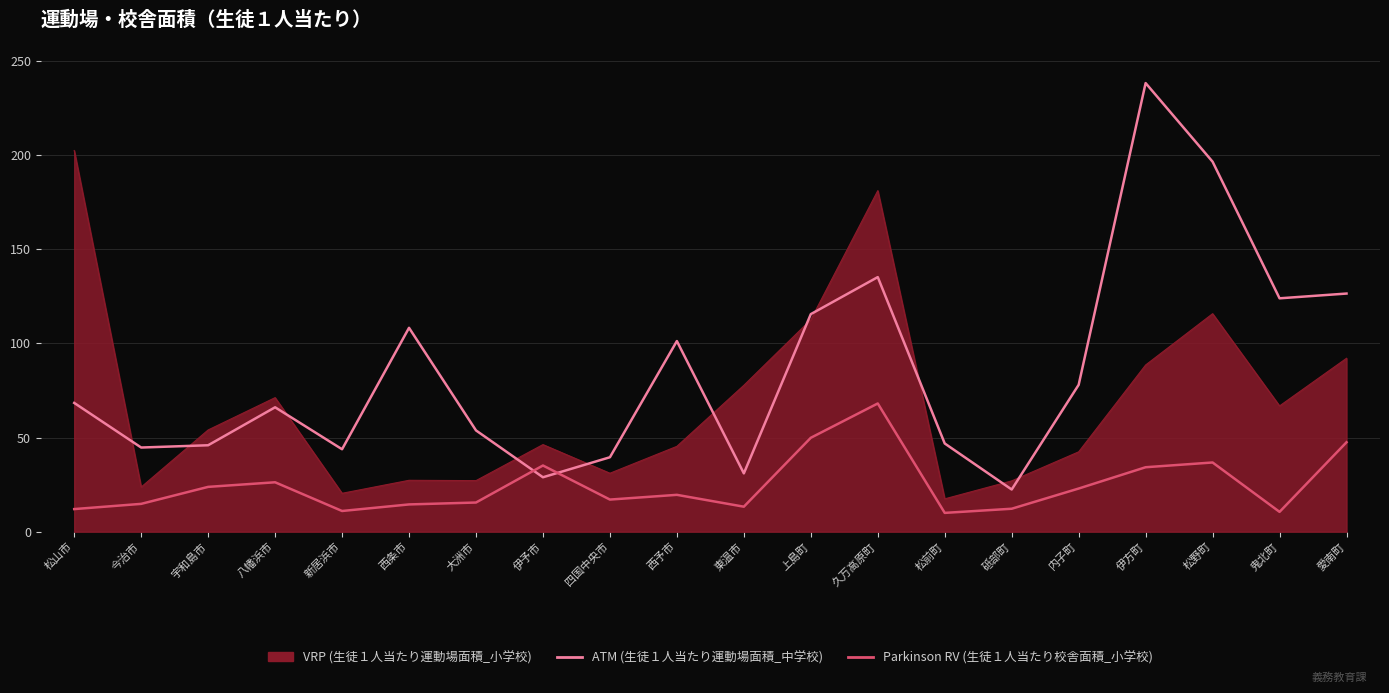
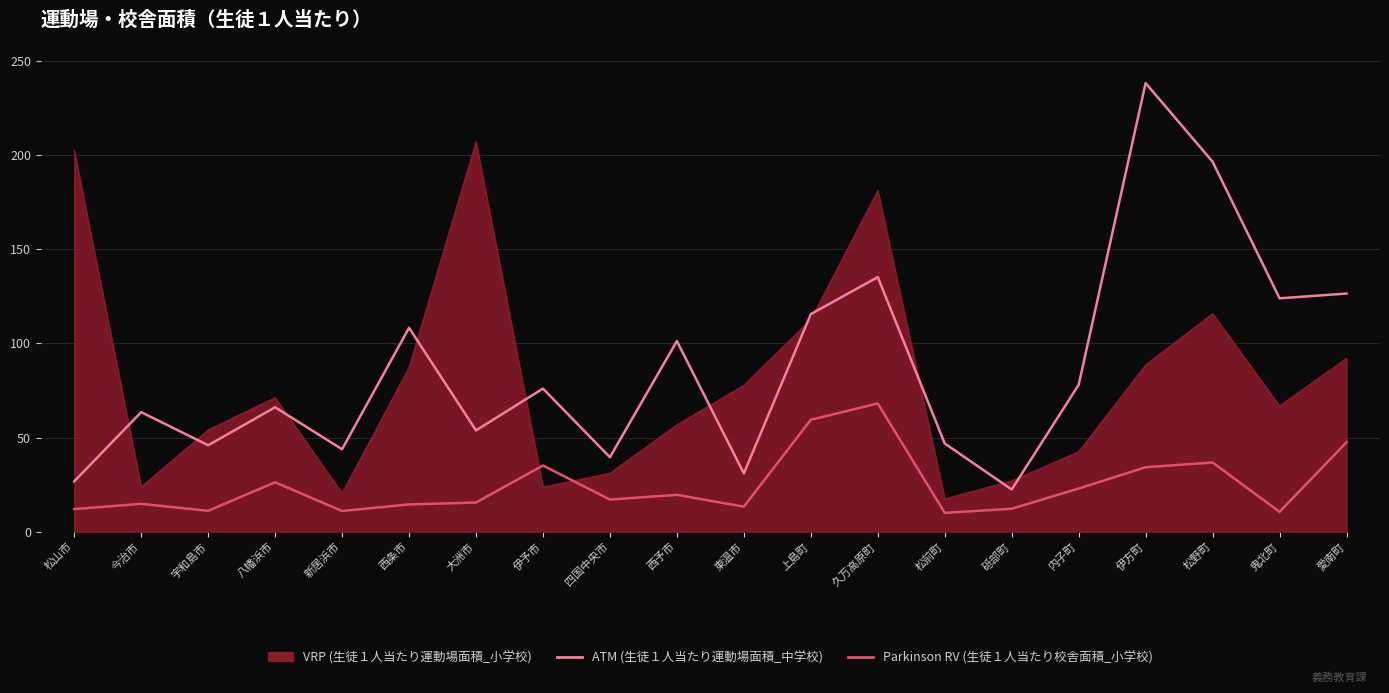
ATM (生徒１人当たり運動場面積_中学校), 松山市: 68 -> 27
ATM (生徒１人当たり運動場面積_中学校), 今治市: 45 -> 64
Parkinson RV (生徒１人当たり校舎面積_小学校), 宇和島市: 24 -> 11
VRP (生徒１人当たり運動場面積_小学校), 西条市: 27 -> 87
VRP (生徒１人当たり運動場面積_小学校), 大洲市: 27 -> 207
VRP (生徒１人当たり運動場面積_小学校), 伊予市: 46 -> 24
ATM (生徒１人当たり運動場面積_中学校), 伊予市: 29 -> 76
VRP (生徒１人当たり運動場面積_小学校), 西予市: 45 -> 57
Parkinson RV (生徒１人当たり校舎面積_小学校), 上島町: 50 -> 59
